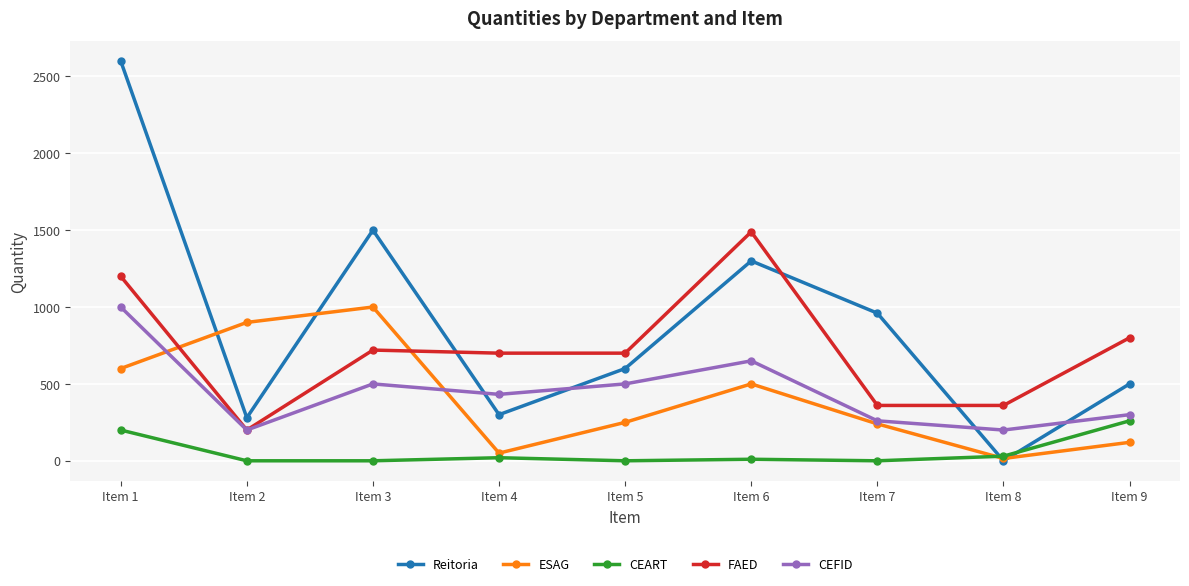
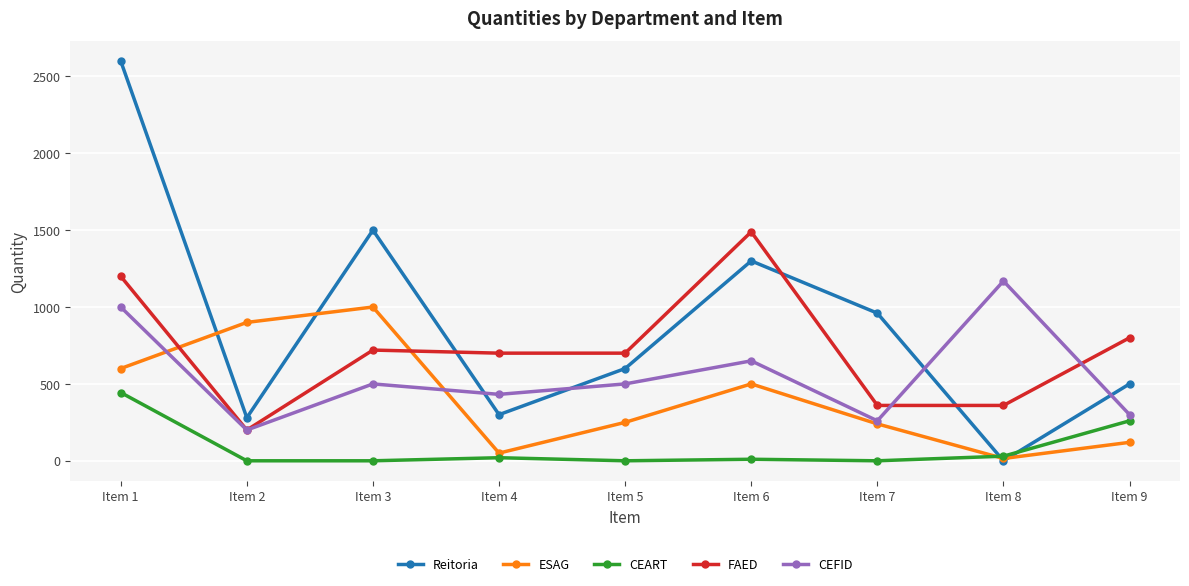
CEART, Item 1: 200 -> 440
CEFID, Item 8: 200 -> 1170
